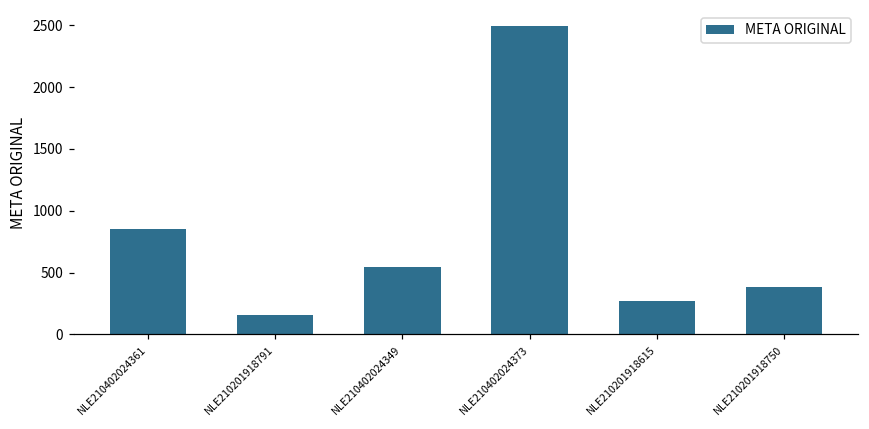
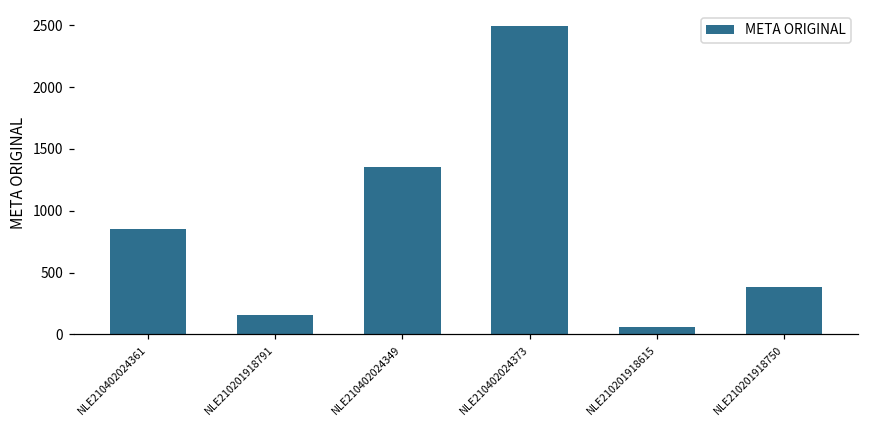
NLE210402024349: 540 -> 1350
NLE210201918615: 270 -> 60
